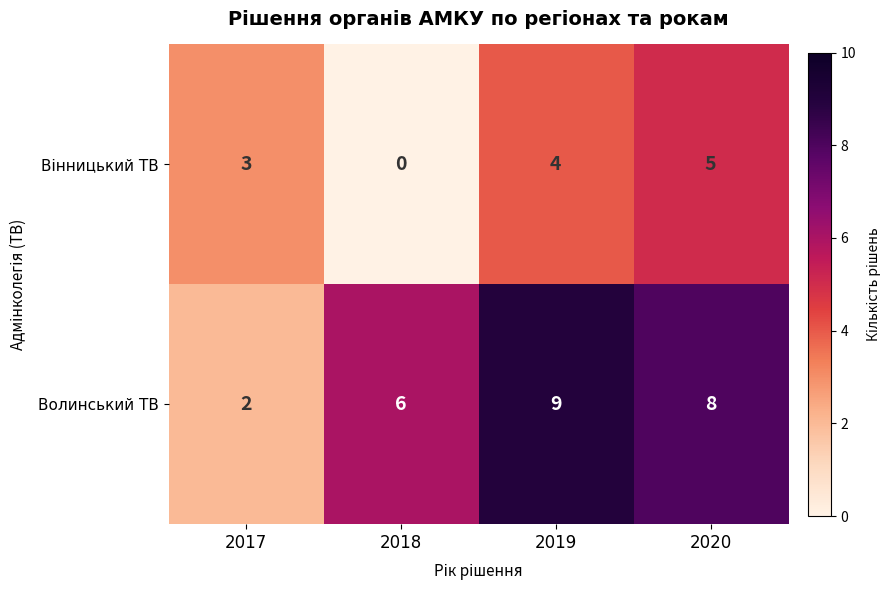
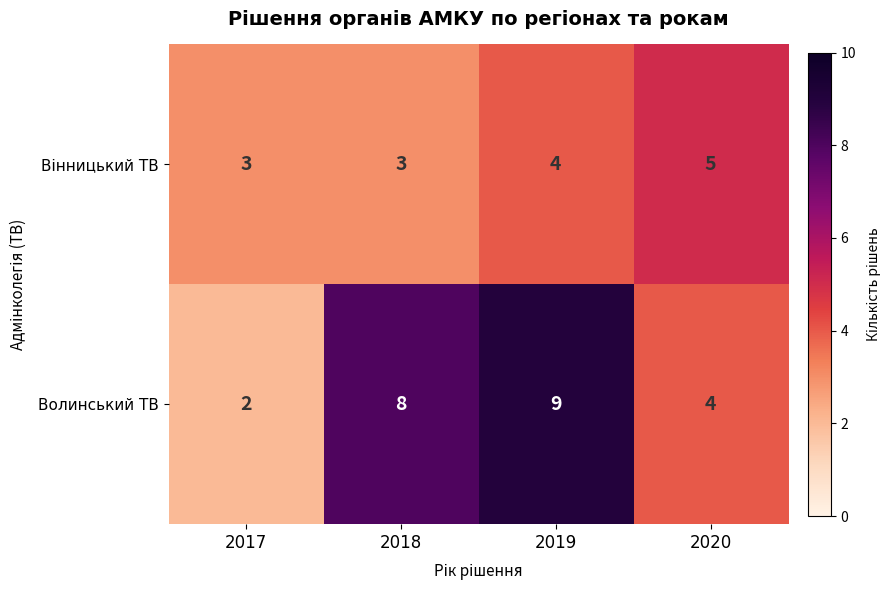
Вінницький ТВ, 2018: 0 -> 3
Волинський ТВ, 2018: 6 -> 8
Волинський ТВ, 2020: 8 -> 4
